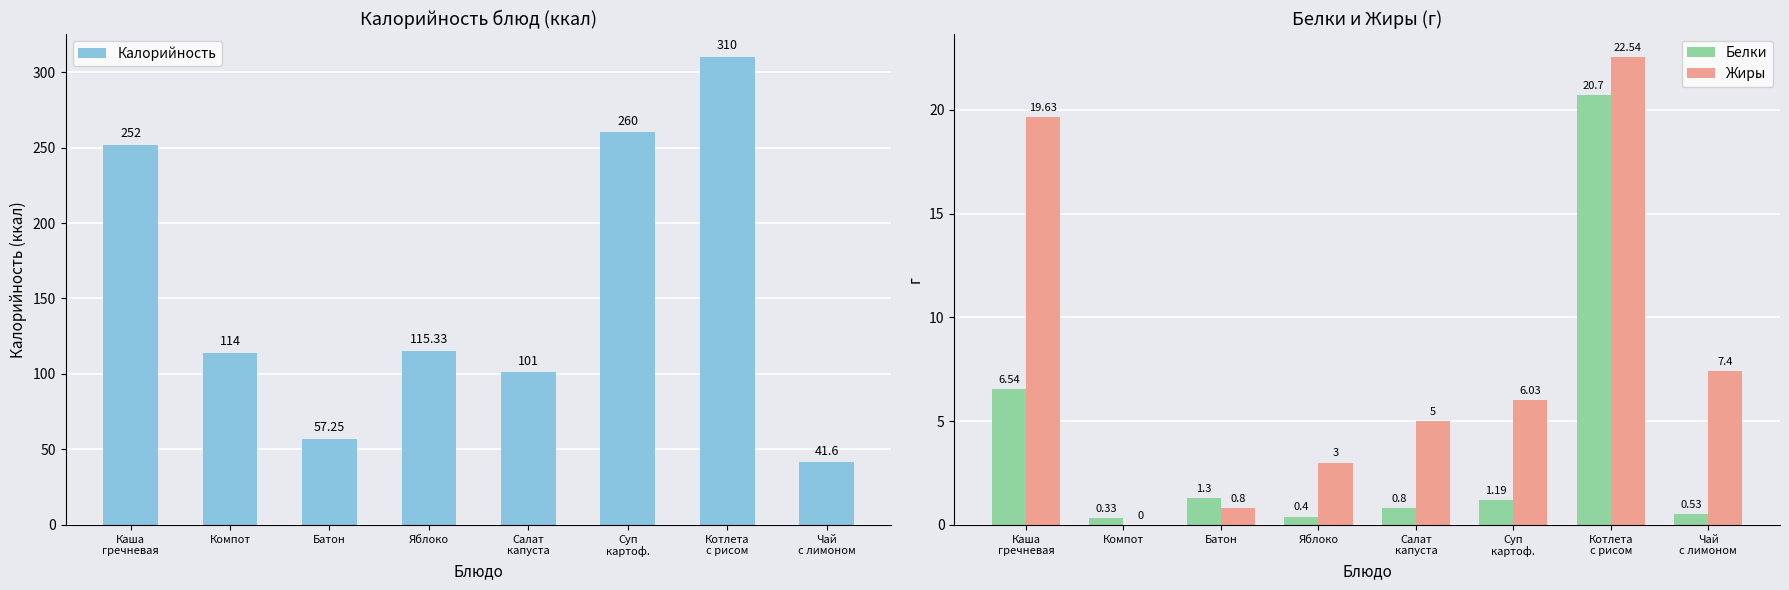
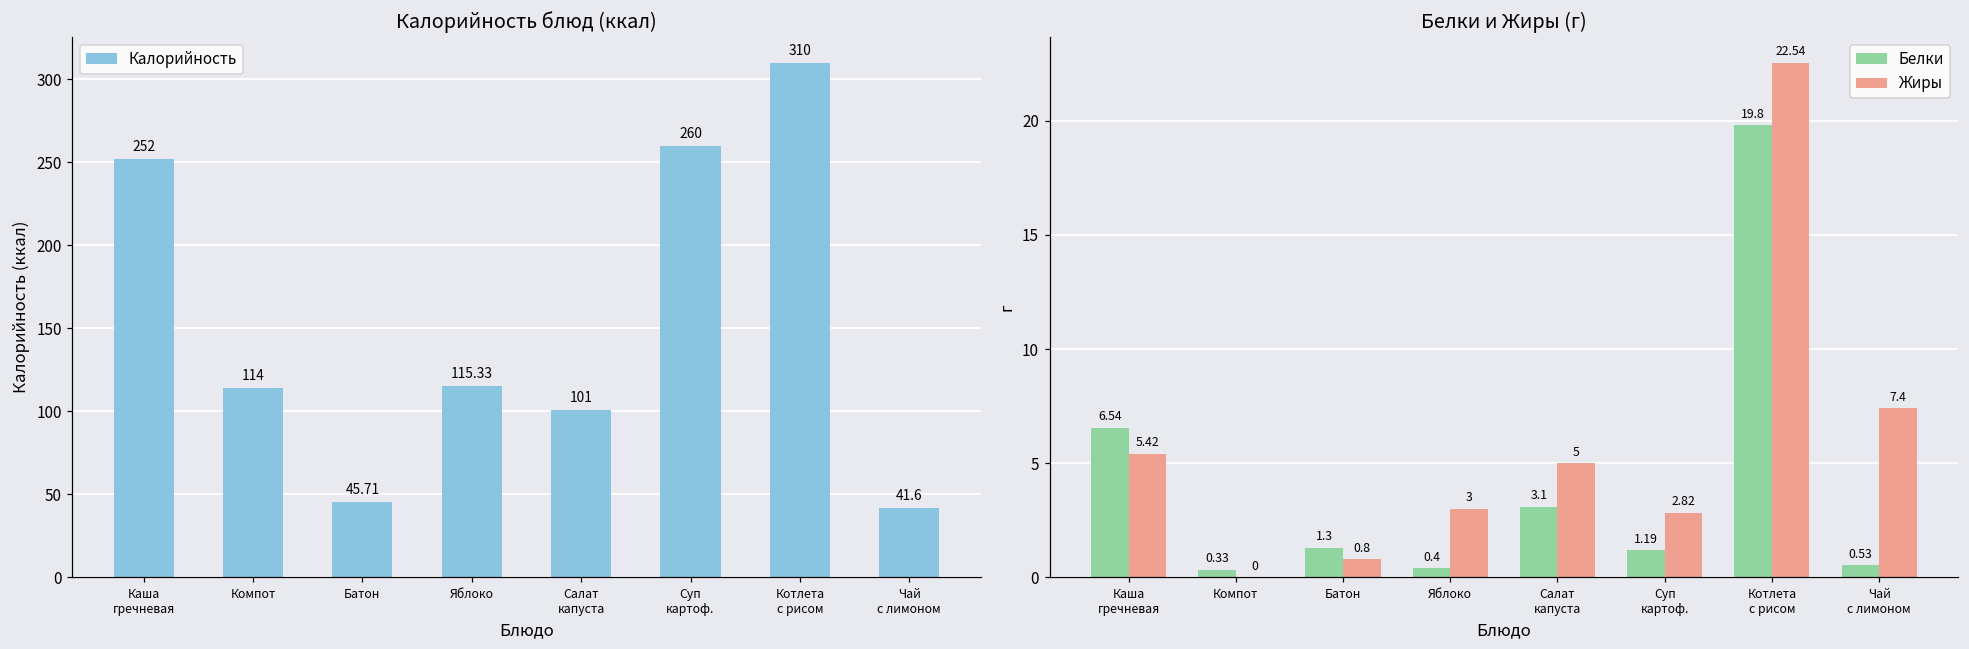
Калорийность блюд (ккал), Батон: 57.25 -> 45.71
Белки и Жиры (г), Жиры, Каша гречневая: 19.63 -> 5.42
Белки и Жиры (г), Белки, Салат капуста: 0.8 -> 3.1
Белки и Жиры (г), Жиры, Суп картоф.: 6.03 -> 2.82
Белки и Жиры (г), Белки, Котлета с рисом: 20.7 -> 19.8
